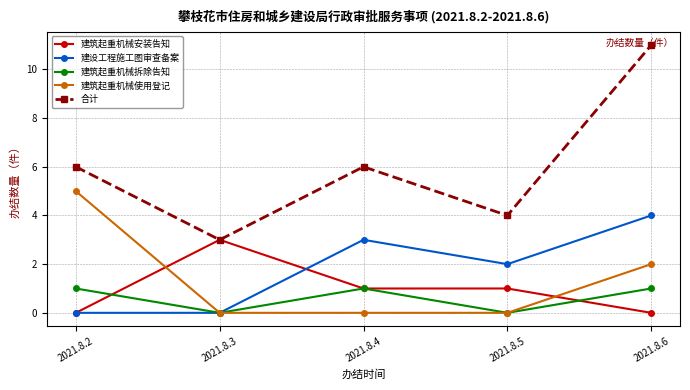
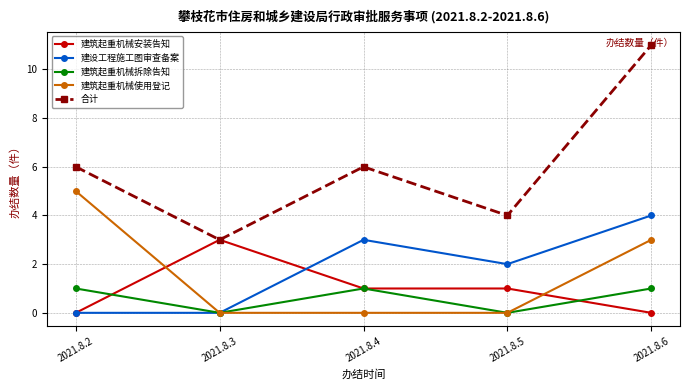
建筑起重机械使用登记, 2021.8.6: 2 -> 3
